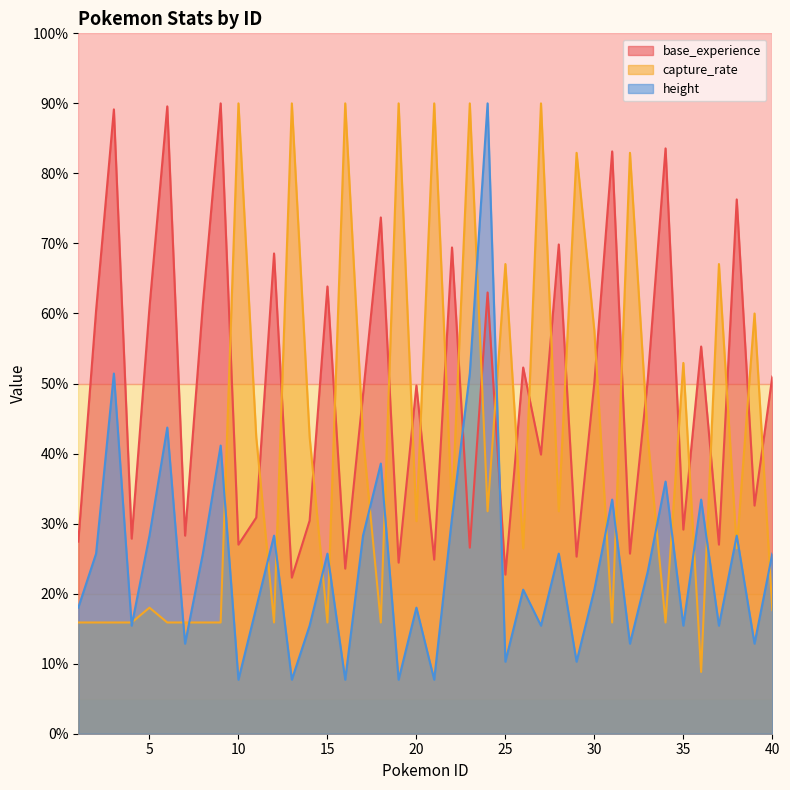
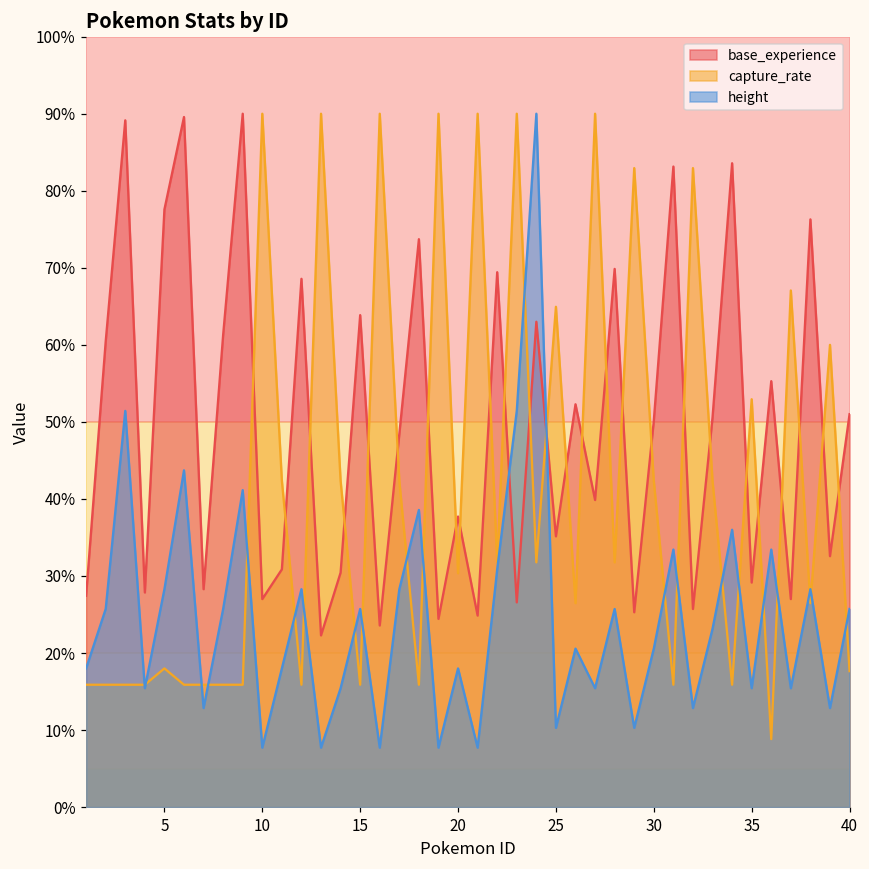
base_experience, 5: 61% -> 78%
base_experience, 20: 50% -> 38%
base_experience, 25: 23% -> 35%
capture_rate, 25: 67% -> 65%
capture_rate, 30: 58% -> 42%
